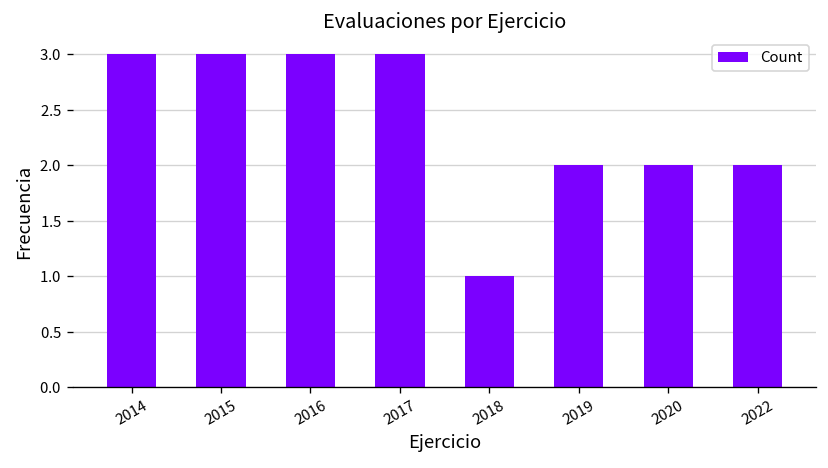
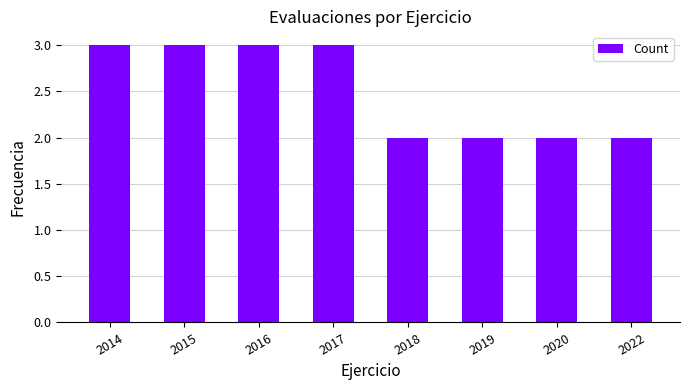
2018: 1 -> 2
